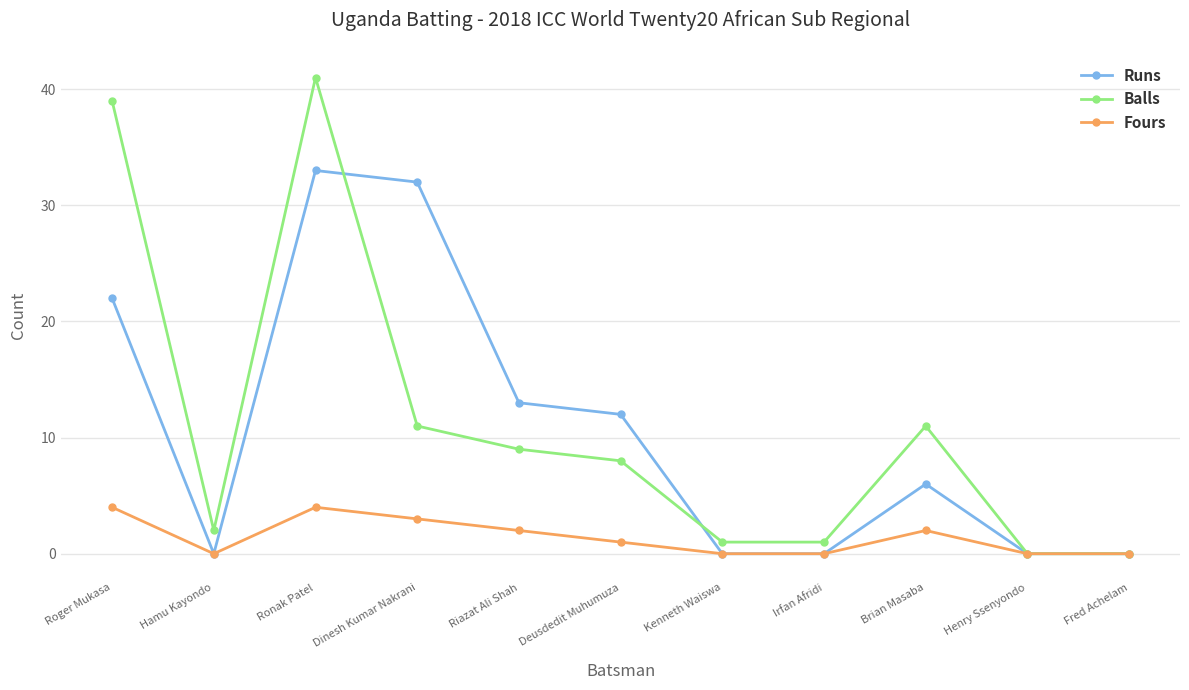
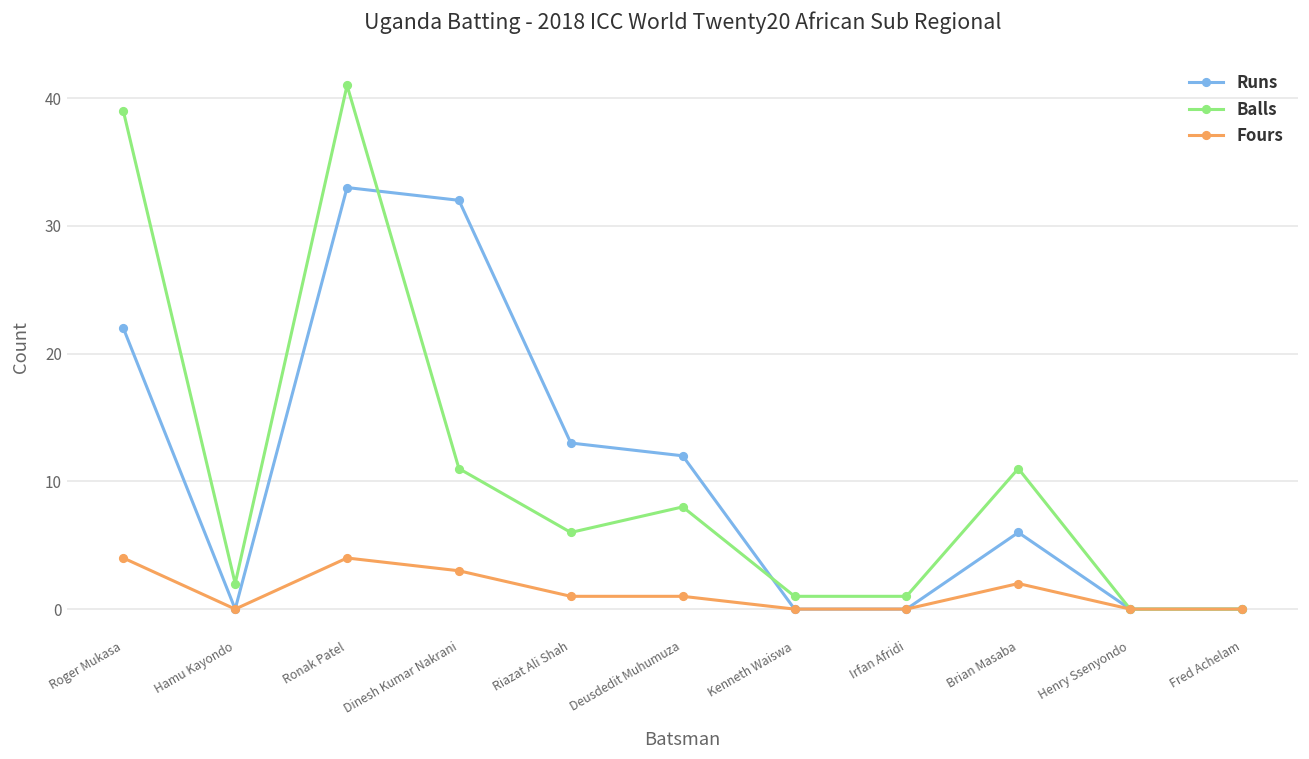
Balls, Riazat Ali Shah: 9 -> 6
Fours, Riazat Ali Shah: 2 -> 1
